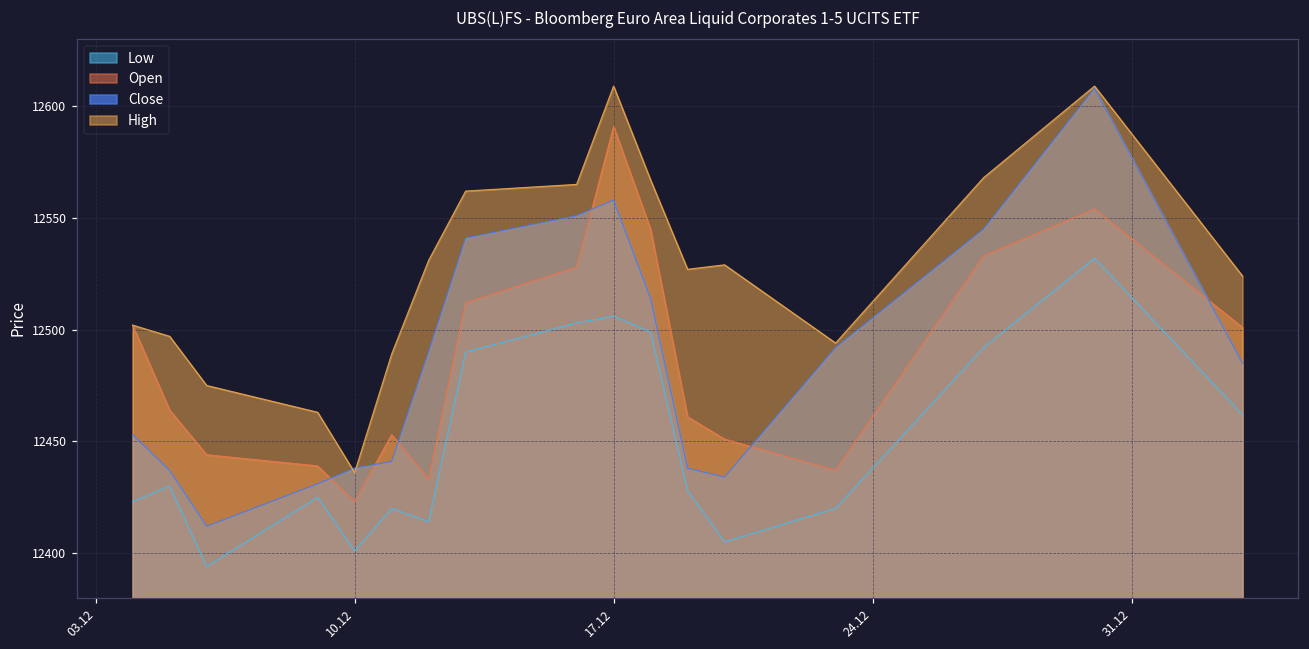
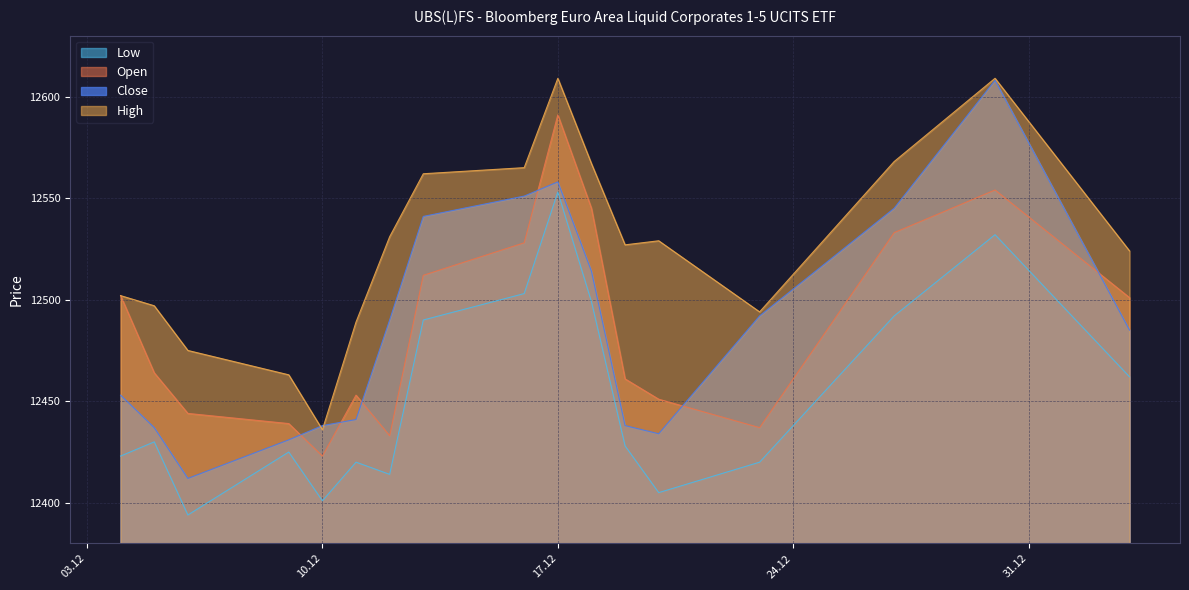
Low, 17.12: 12506 -> 12553
